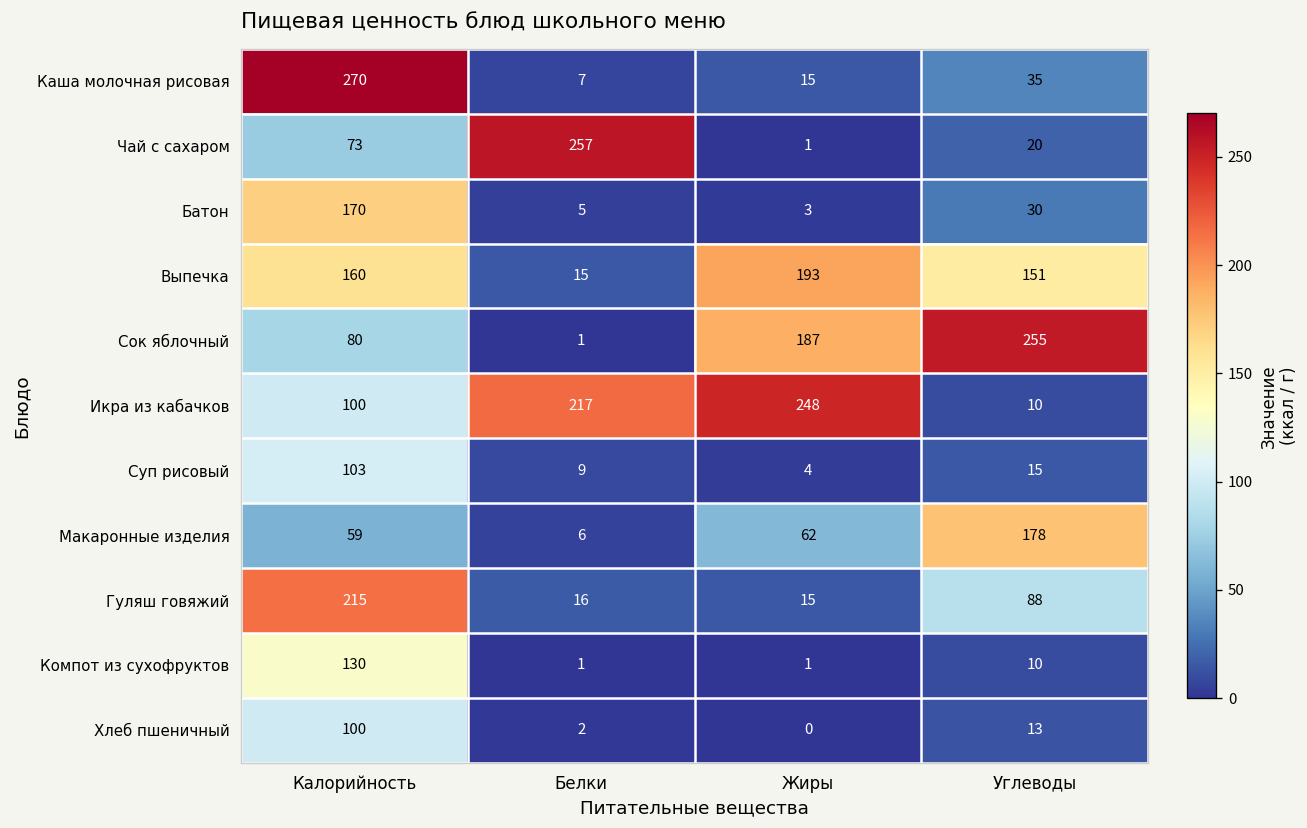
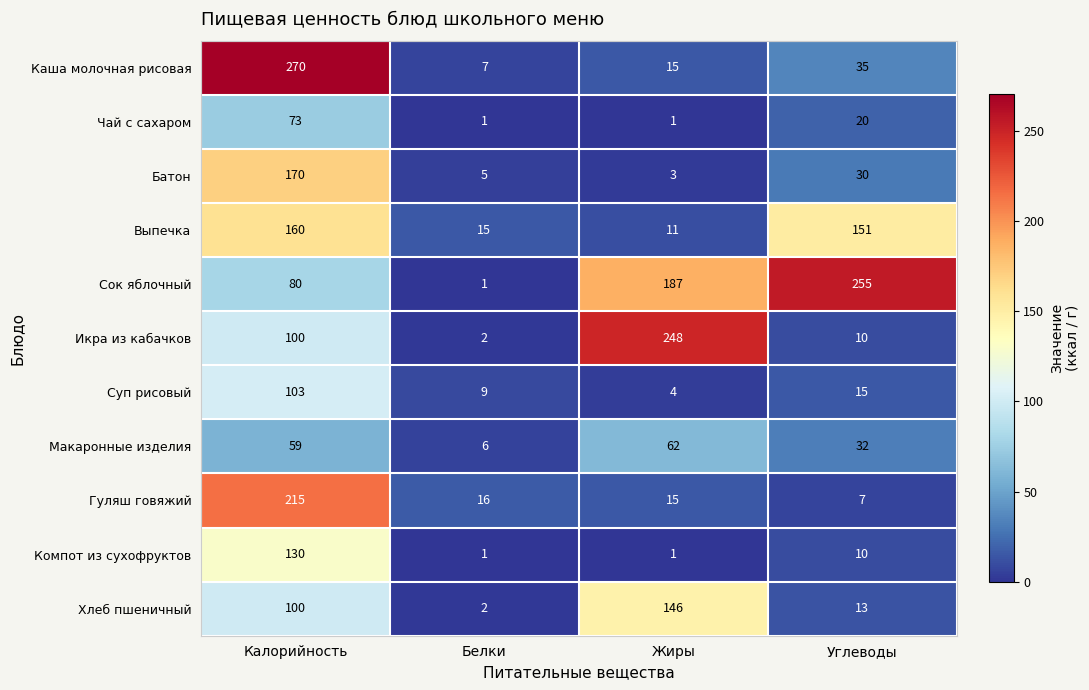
Чай с сахаром, Белки: 257 -> 1
Выпечка, Жиры: 193 -> 11
Икра из кабачков, Белки: 217 -> 2
Макаронные изделия, Углеводы: 178 -> 32
Гуляш говяжий, Углеводы: 88 -> 7
Хлеб пшеничный, Жиры: 0 -> 146
